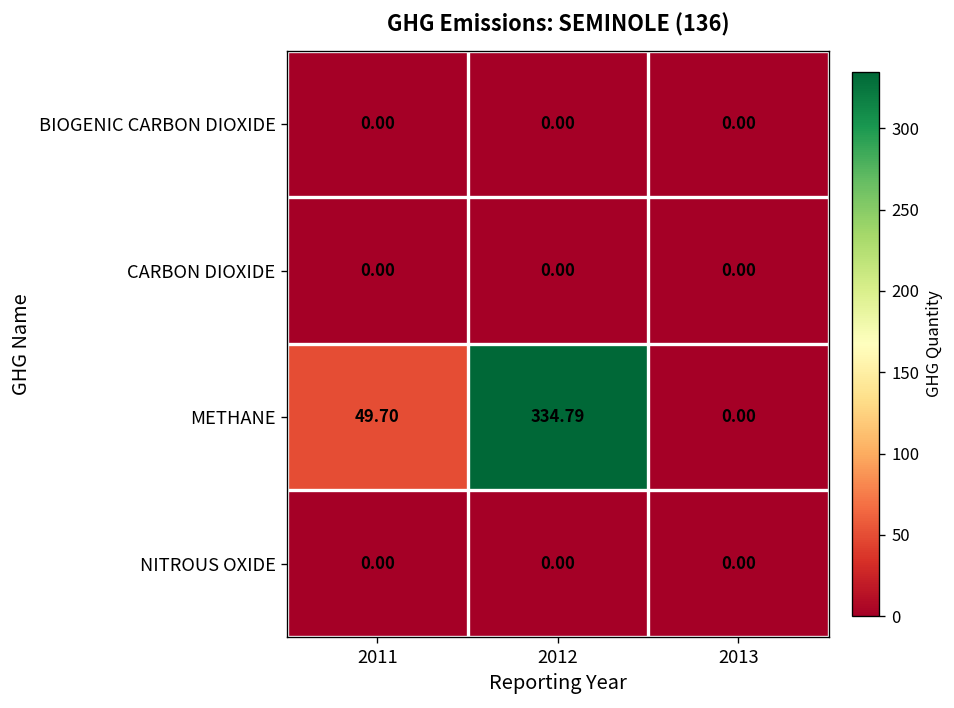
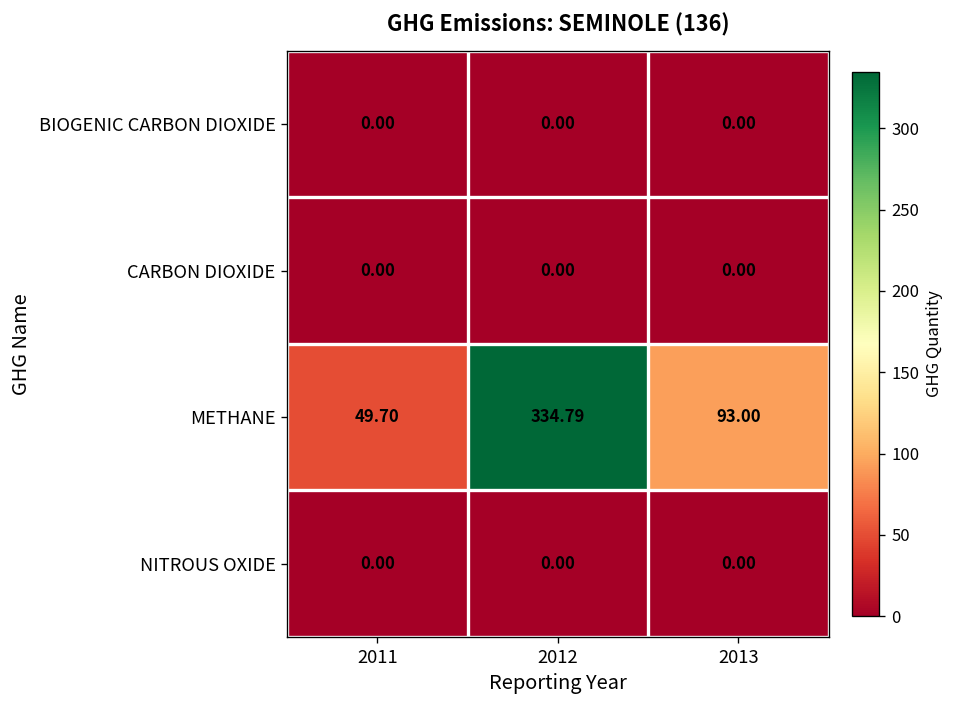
METHANE, 2013: 0.00 -> 93.00
